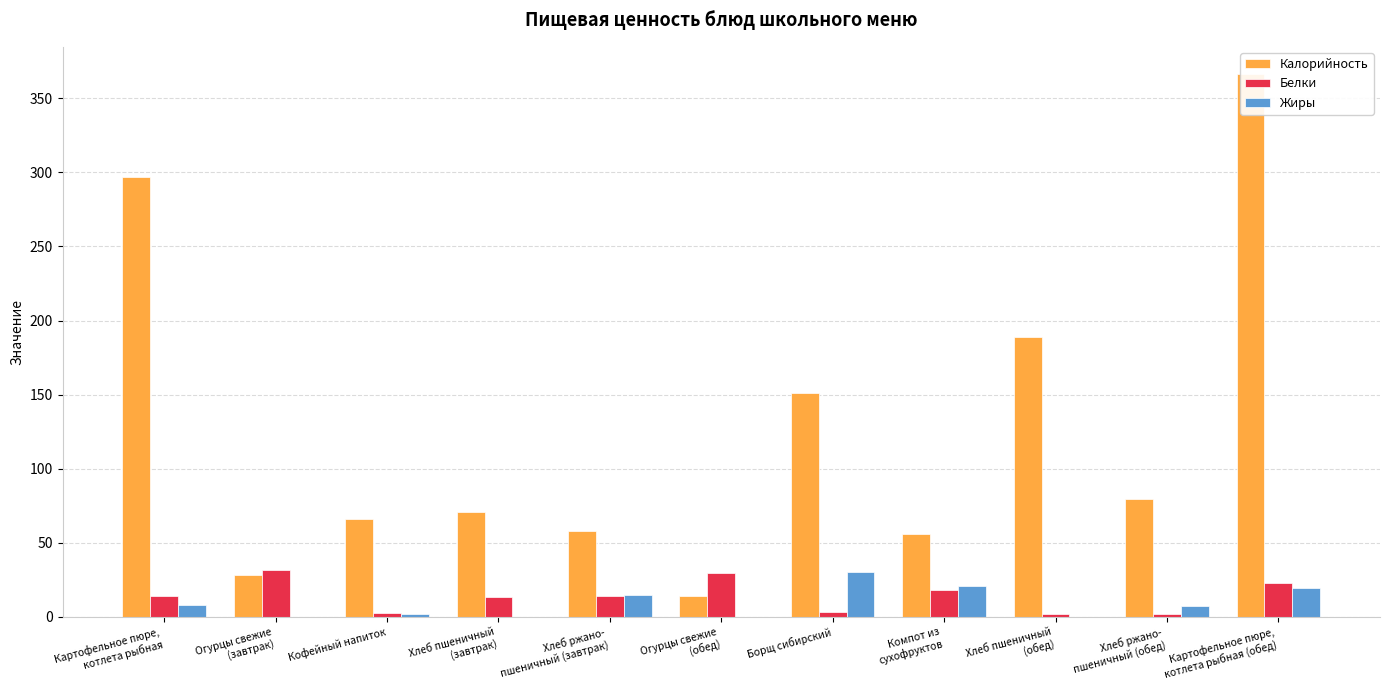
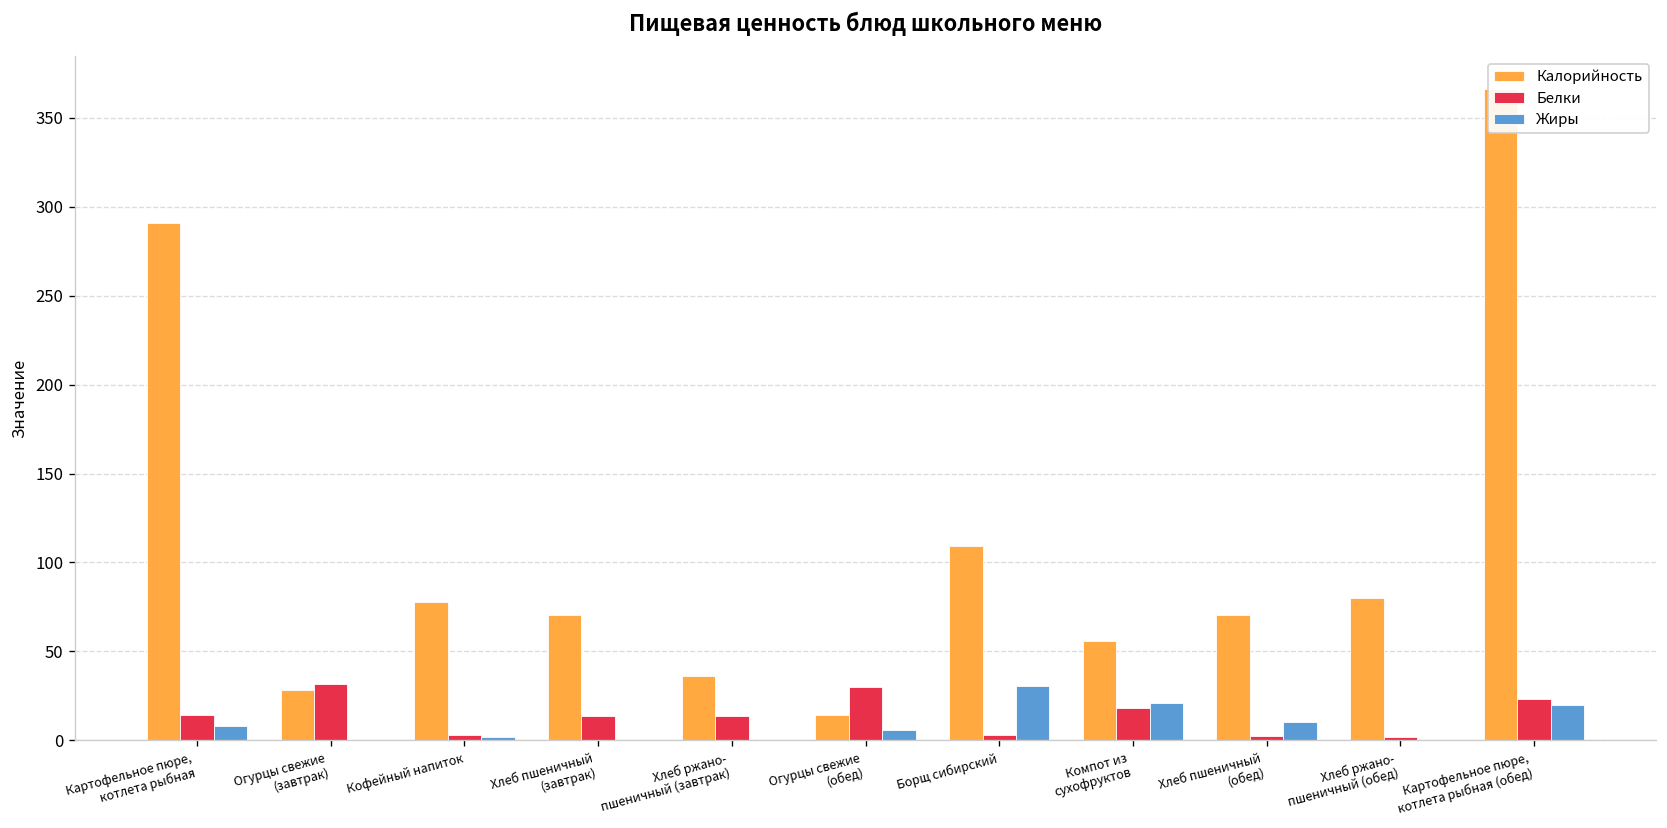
Калорийность, Картофельное пюре, котлета рыбная: 297 -> 291
Калорийность, Кофейный напиток: 66 -> 78
Калорийность, Хлеб ржано- пшеничный (завтрак): 58 -> 36
Жиры, Хлеб ржано- пшеничный (завтрак): 15 -> 0
Жиры, Огурцы свежие (обед): 0 -> 6
Калорийность, Борщ сибирский: 151 -> 109
Калорийность, Хлеб пшеничный (обед): 189 -> 71
Жиры, Хлеб пшеничный (обед): 0 -> 10
Жиры, Хлеб ржано- пшеничный (обед): 7 -> 0
